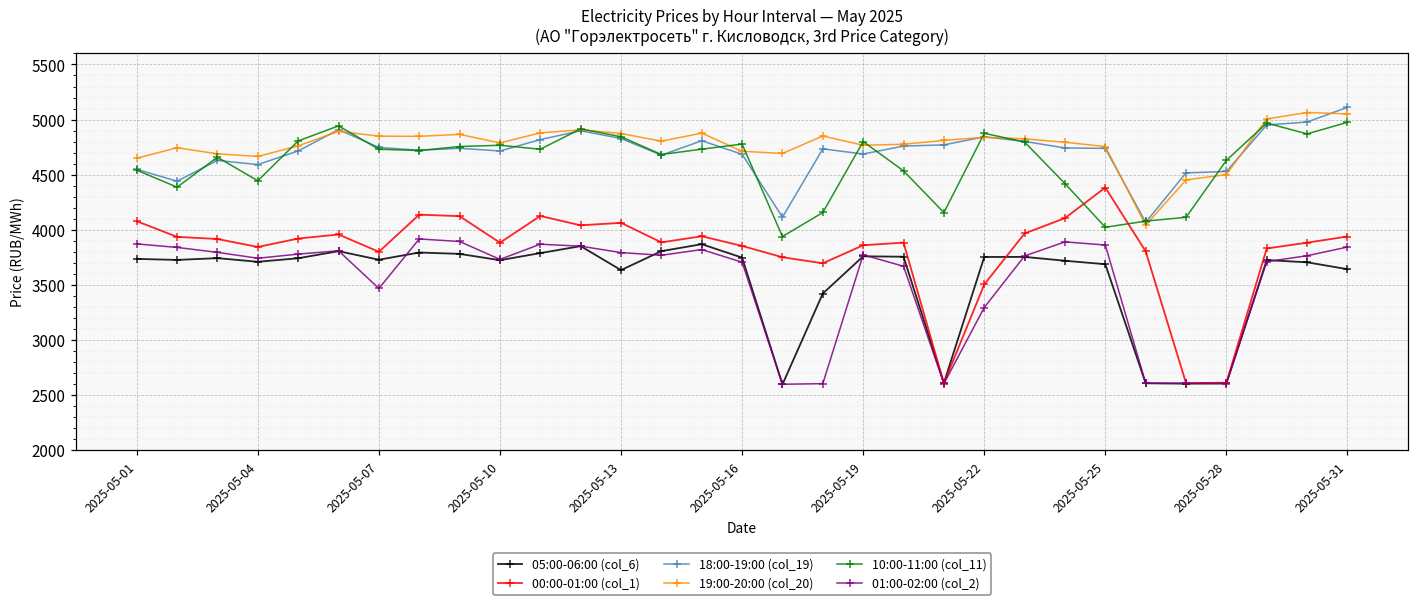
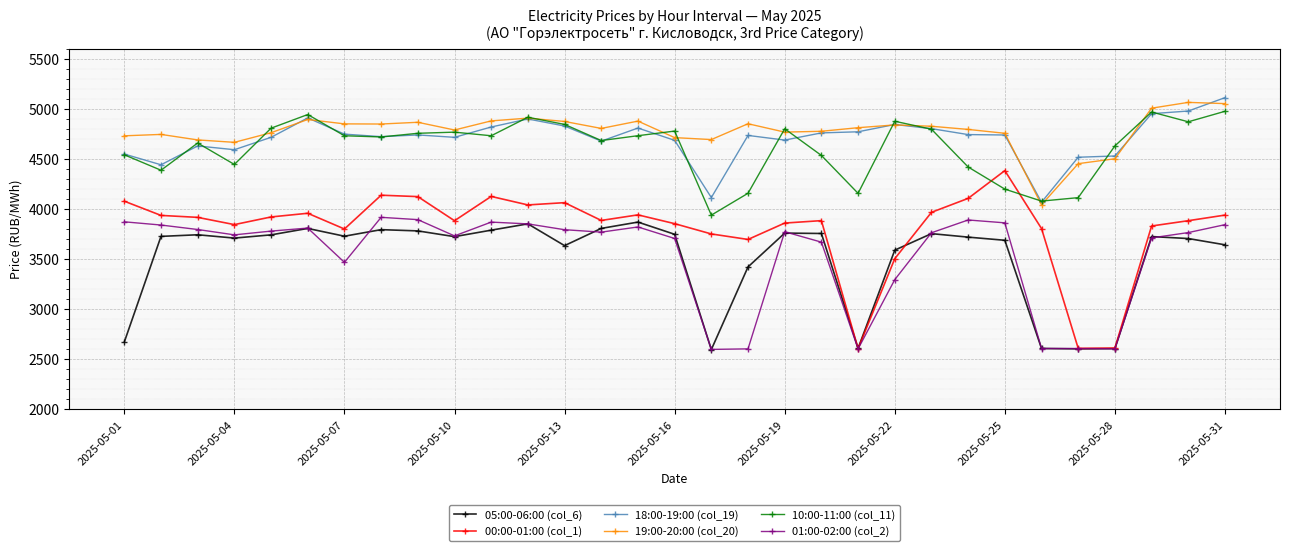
05:00-06:00 (col_6), 2025-05-01: 3740 -> 2670
19:00-20:00 (col_20), 2025-05-01: 4650 -> 4730
05:00-06:00 (col_6), 2025-05-22: 3750 -> 3590
10:00-11:00 (col_11), 2025-05-25: 4020 -> 4200
